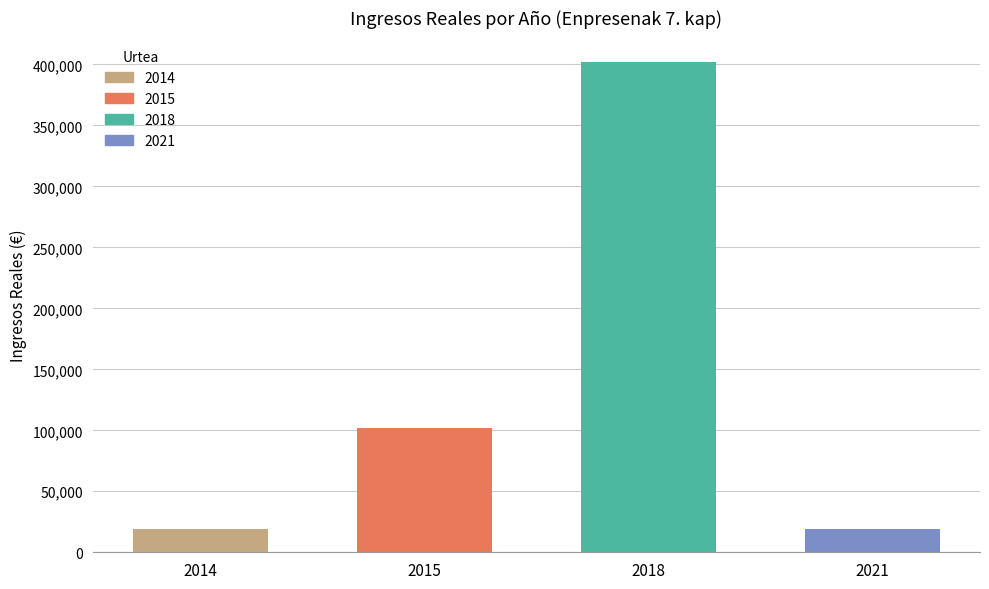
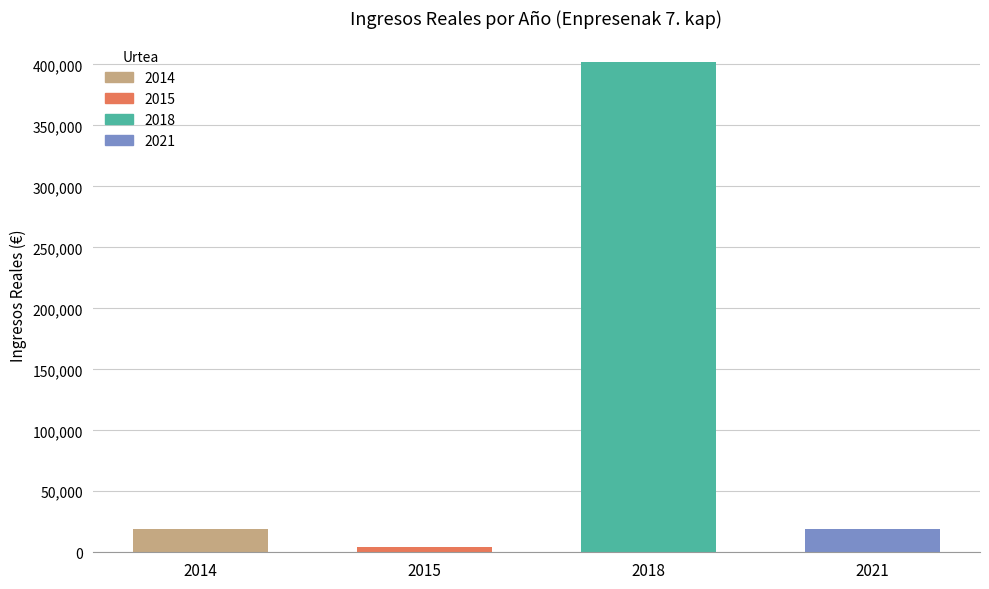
2015: 102,000 -> 5,000
